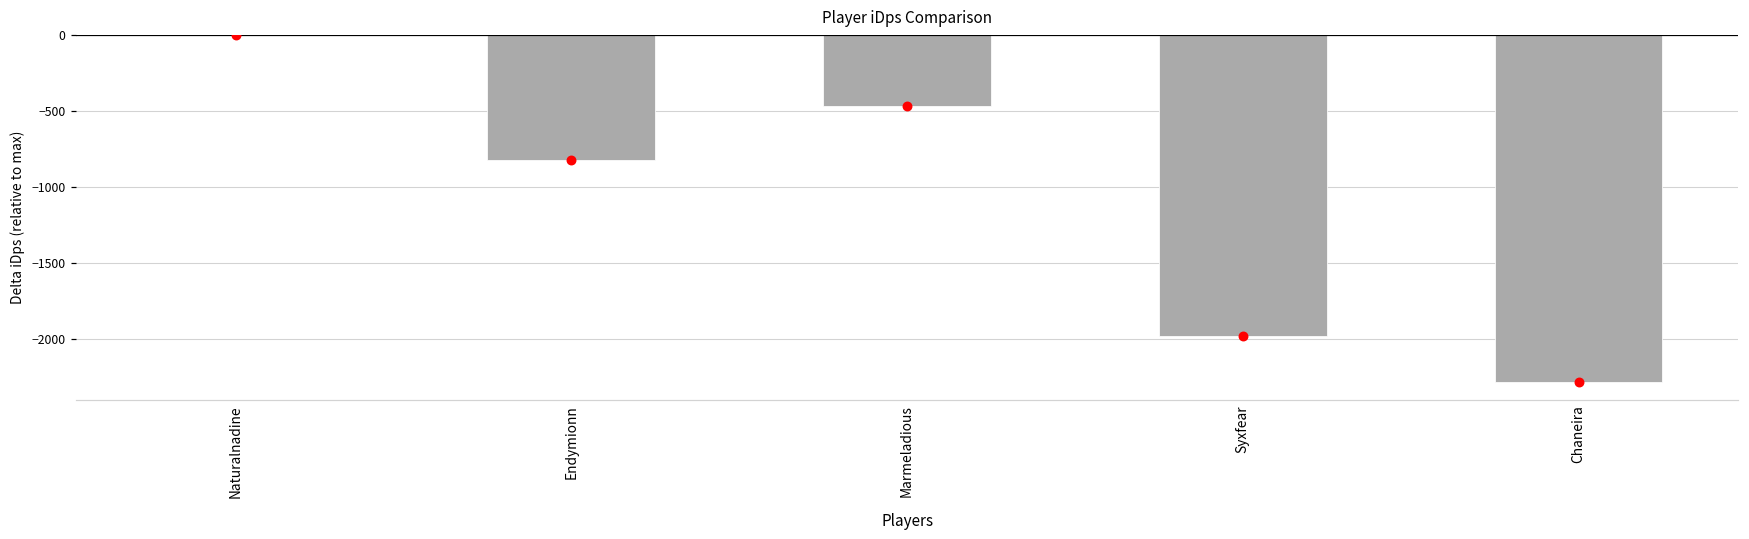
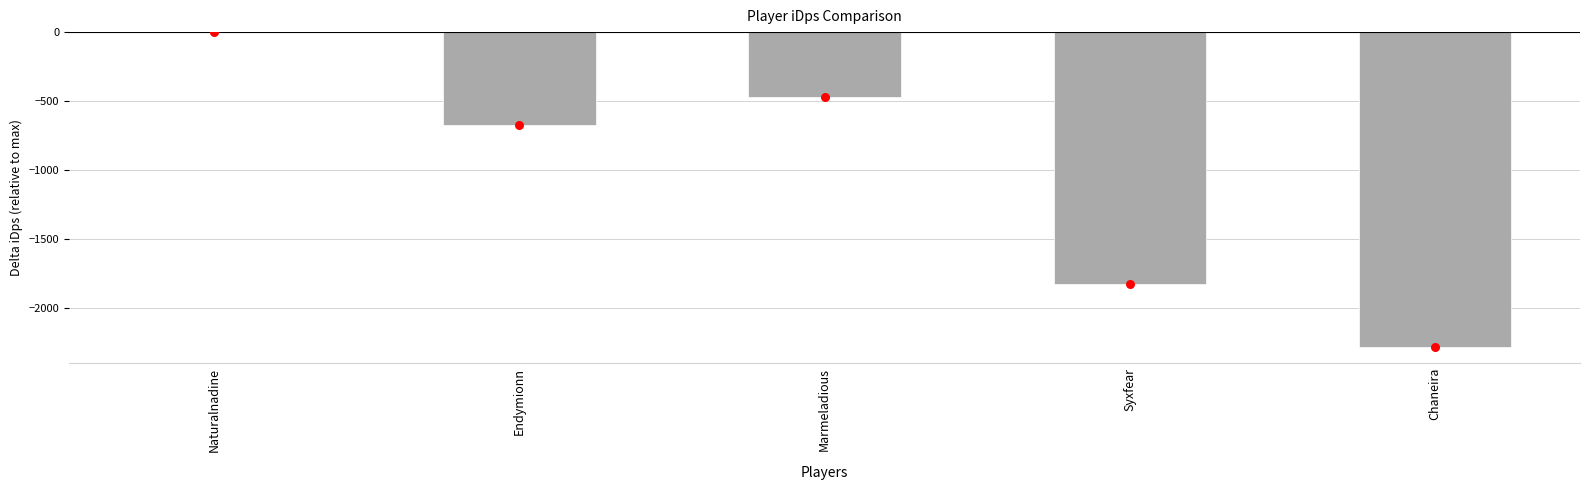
Endymionn: -820 -> -680
Syxfear: -1980 -> -1820
